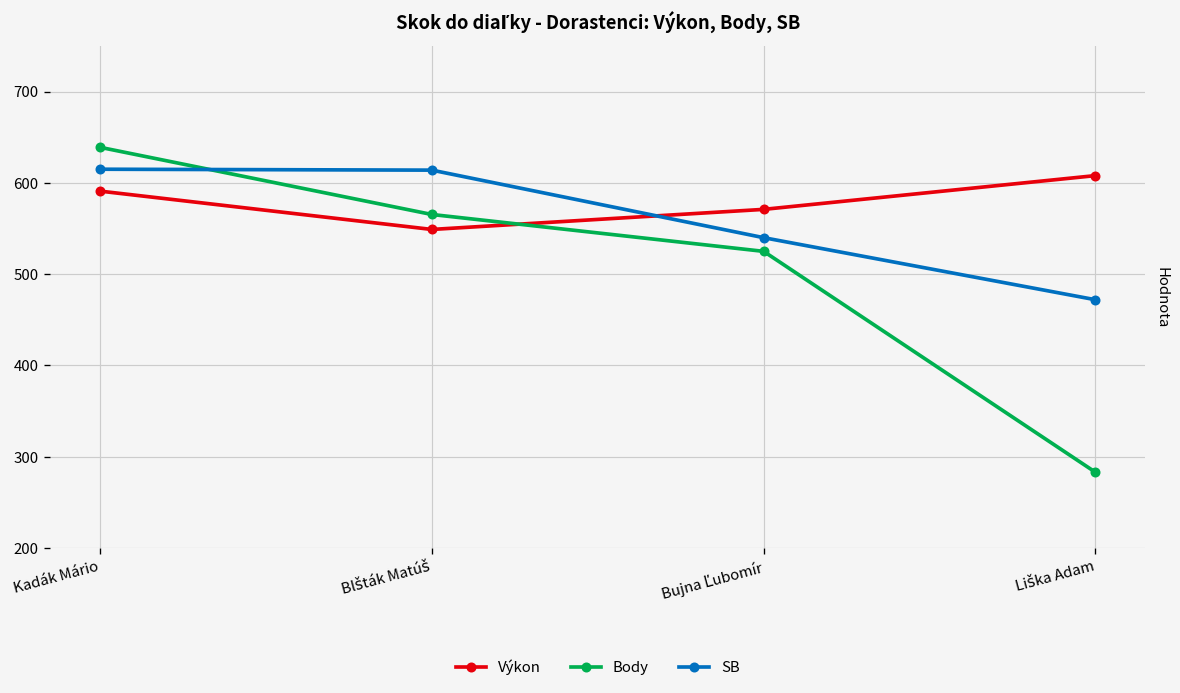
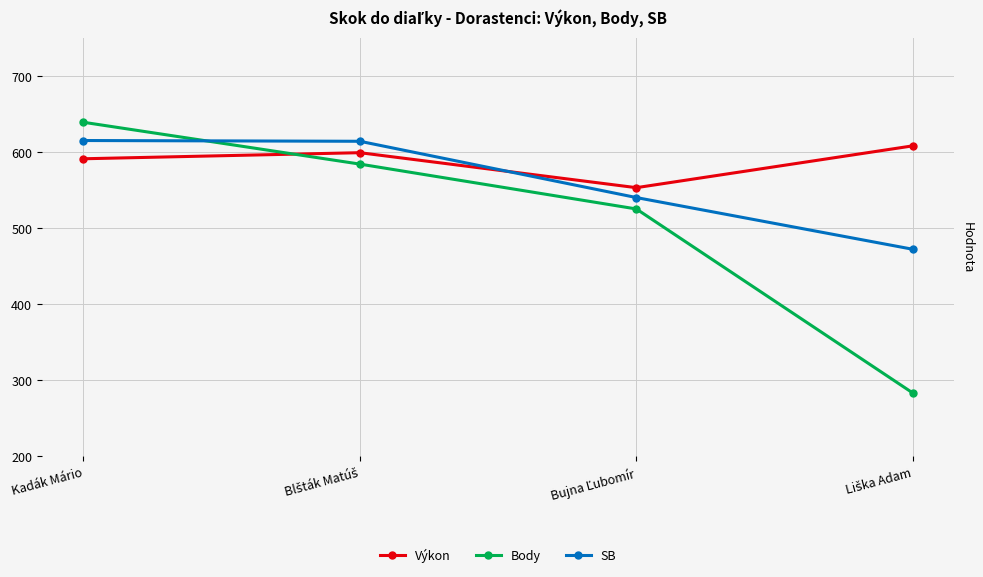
Výkon, Blšták Matúš: 550 -> 600
Body, Blšták Matúš: 570 -> 580
Výkon, Bujna Ľubomír: 570 -> 550
